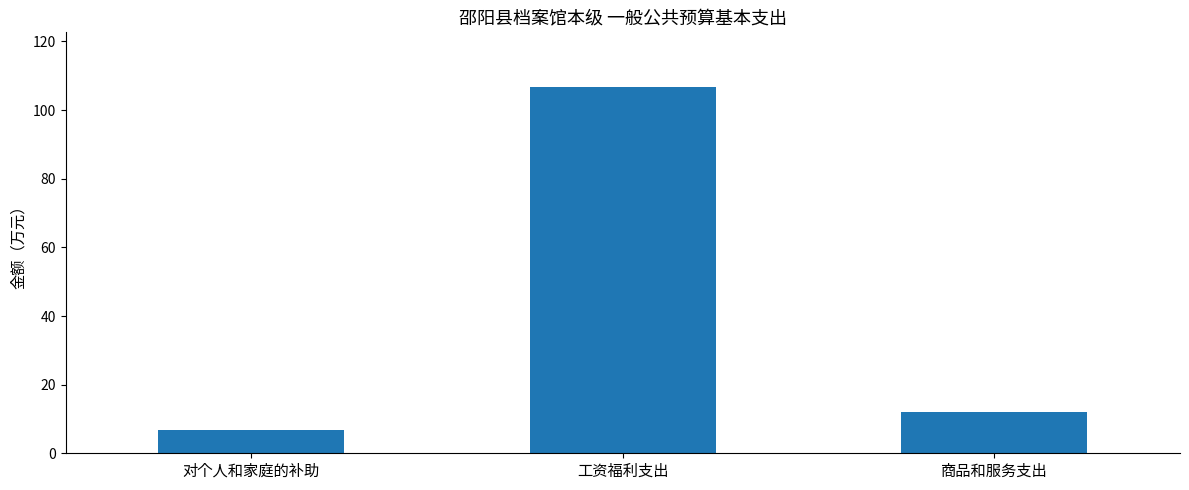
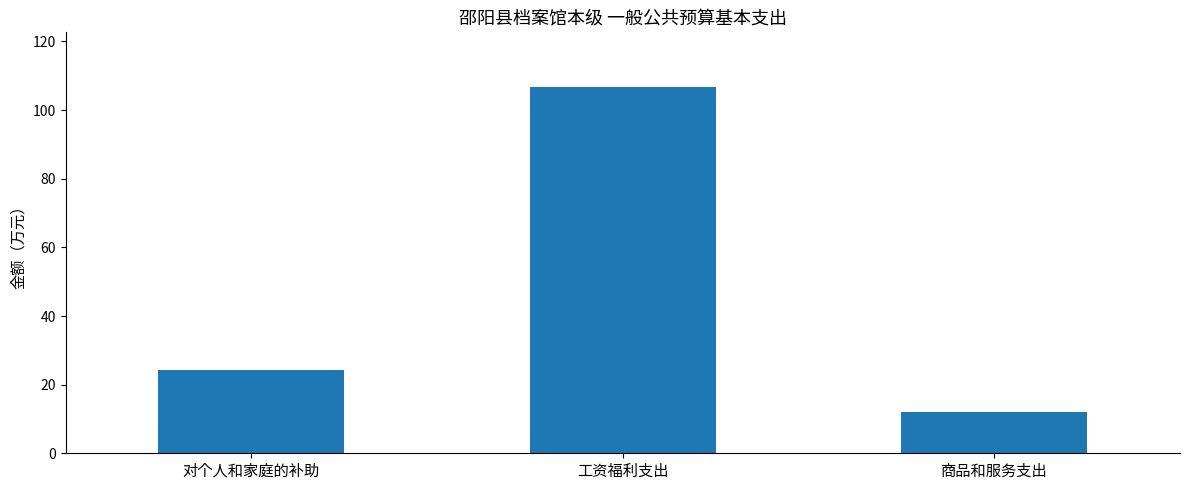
对个人和家庭的补助: 7 -> 24
